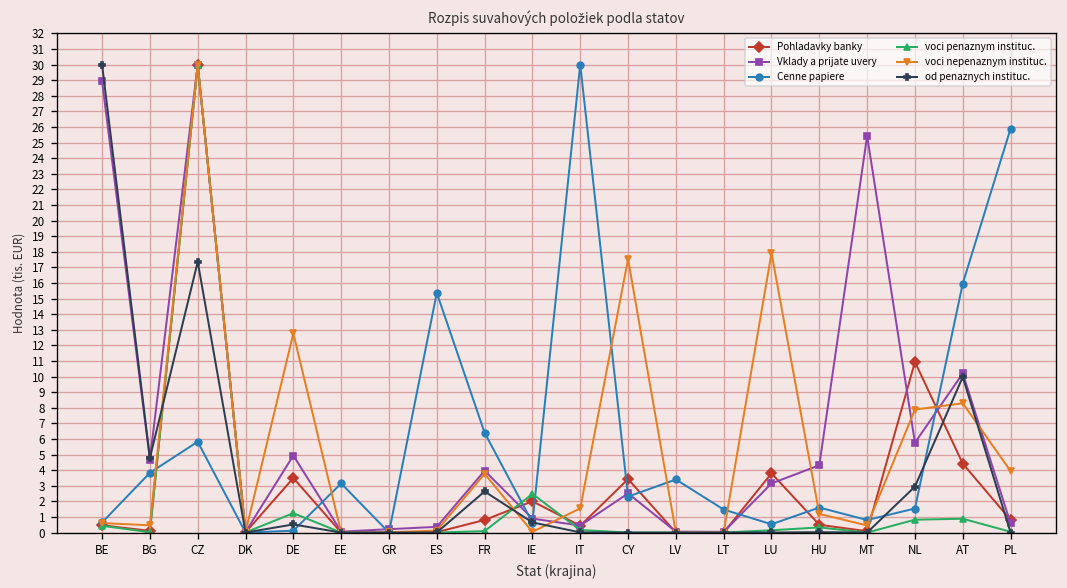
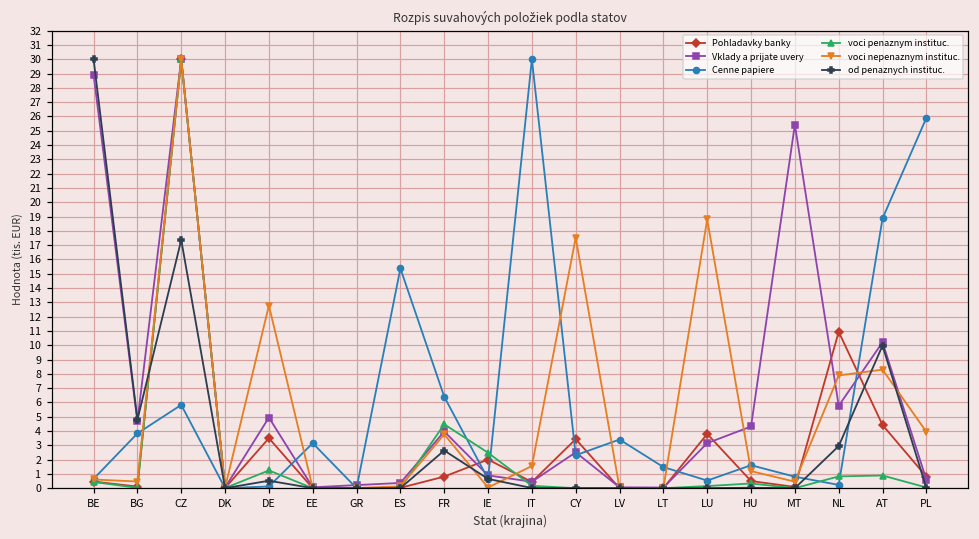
voci penaznym instituc., FR: 0.1 -> 4.5
voci nepenaznym instituc., LU: 17.9 -> 18.8
Cenne papiere, NL: 1.5 -> 0.2
Cenne papiere, AT: 16.0 -> 18.9
